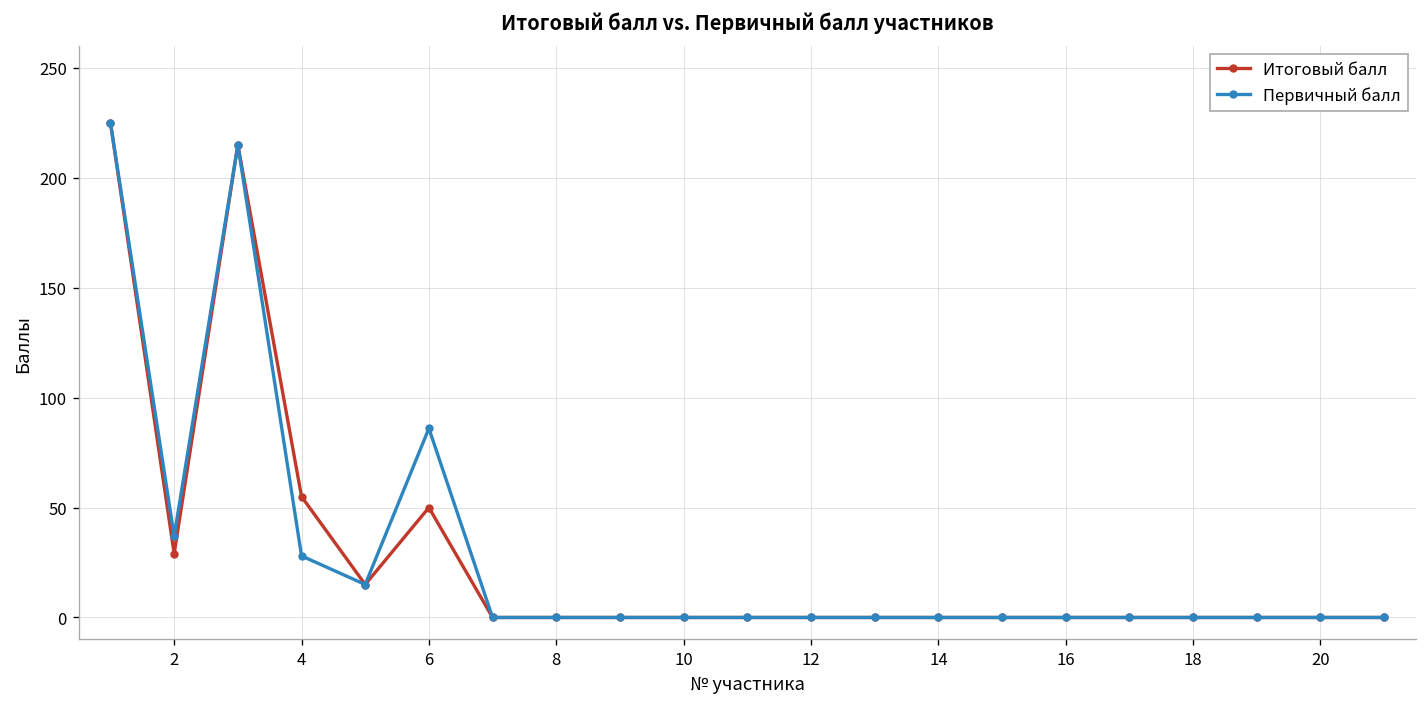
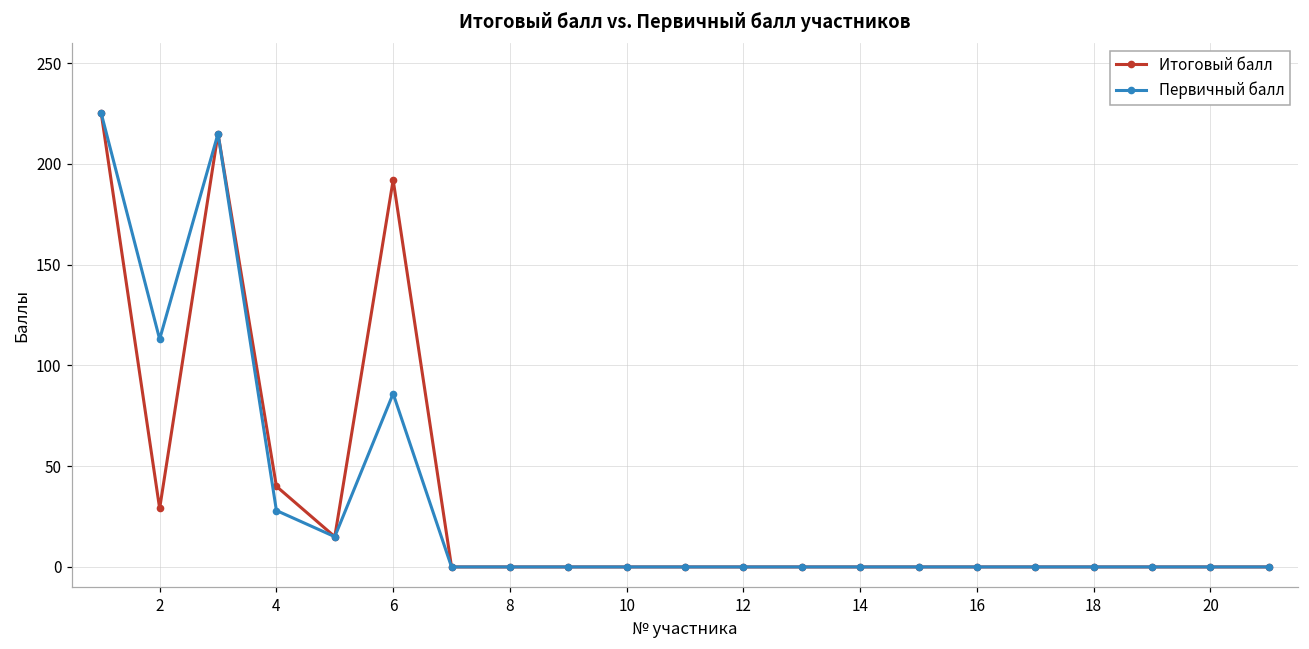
Первичный балл, 2: 37 -> 113
Итоговый балл, 4: 55 -> 40
Итоговый балл, 6: 50 -> 192
